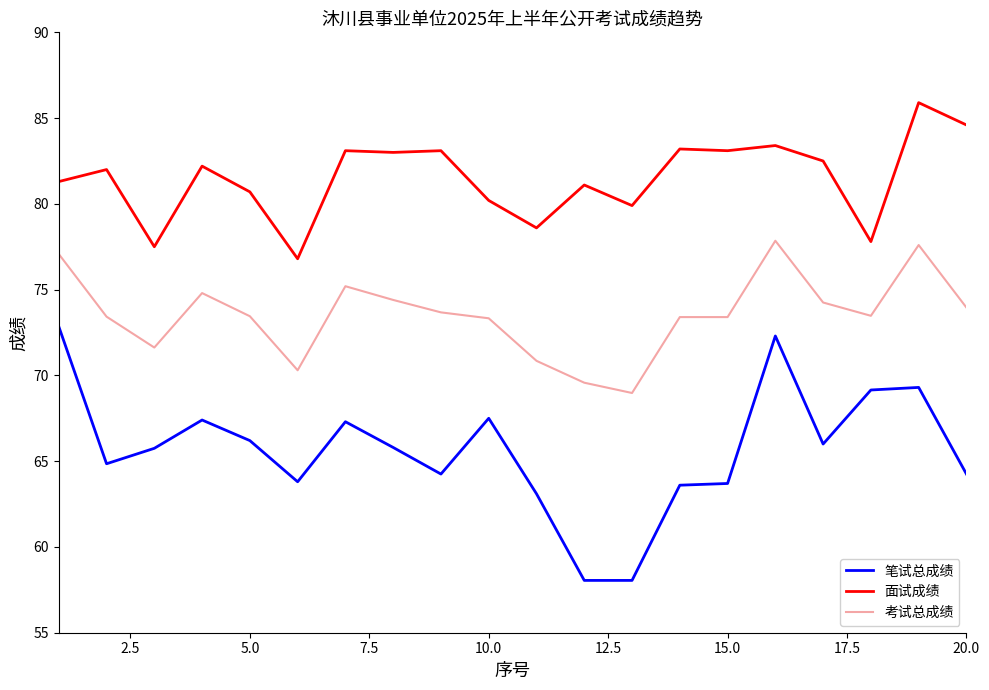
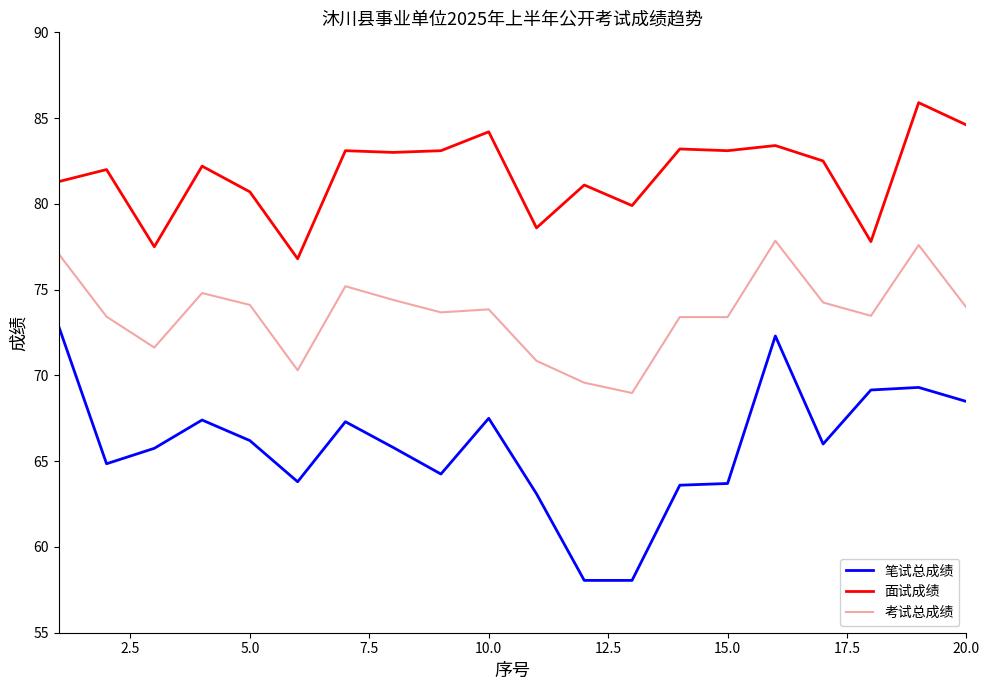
考试总成绩, 5.0: 73.5 -> 74.1
面试成绩, 10.0: 80.2 -> 84.2
考试总成绩, 10.0: 73.3 -> 73.9
笔试总成绩, 20.0: 64.3 -> 68.5
